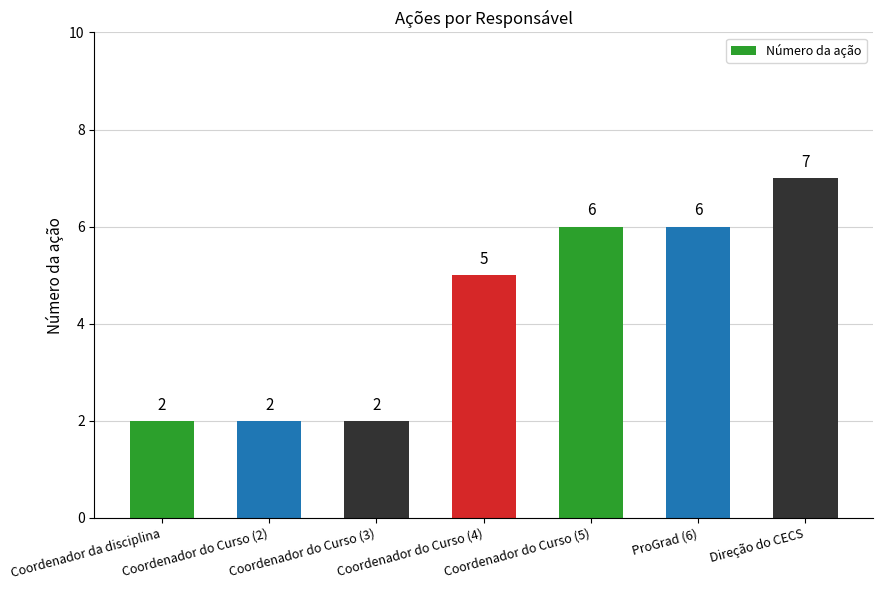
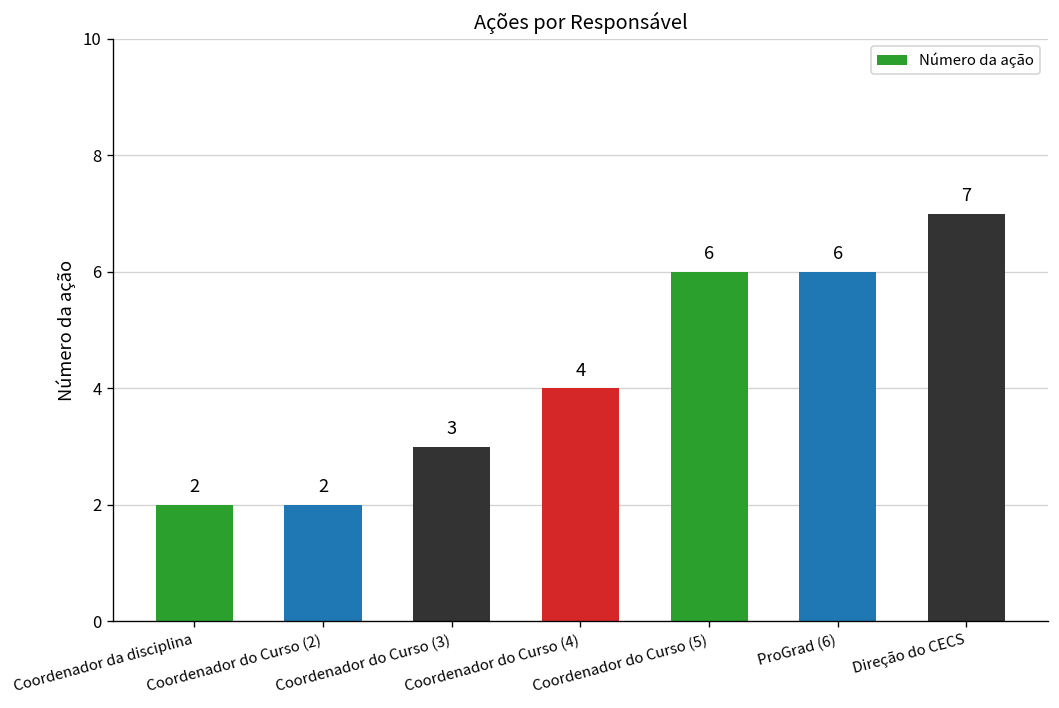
Coordenador do Curso (3): 2 -> 3
Coordenador do Curso (4): 5 -> 4
